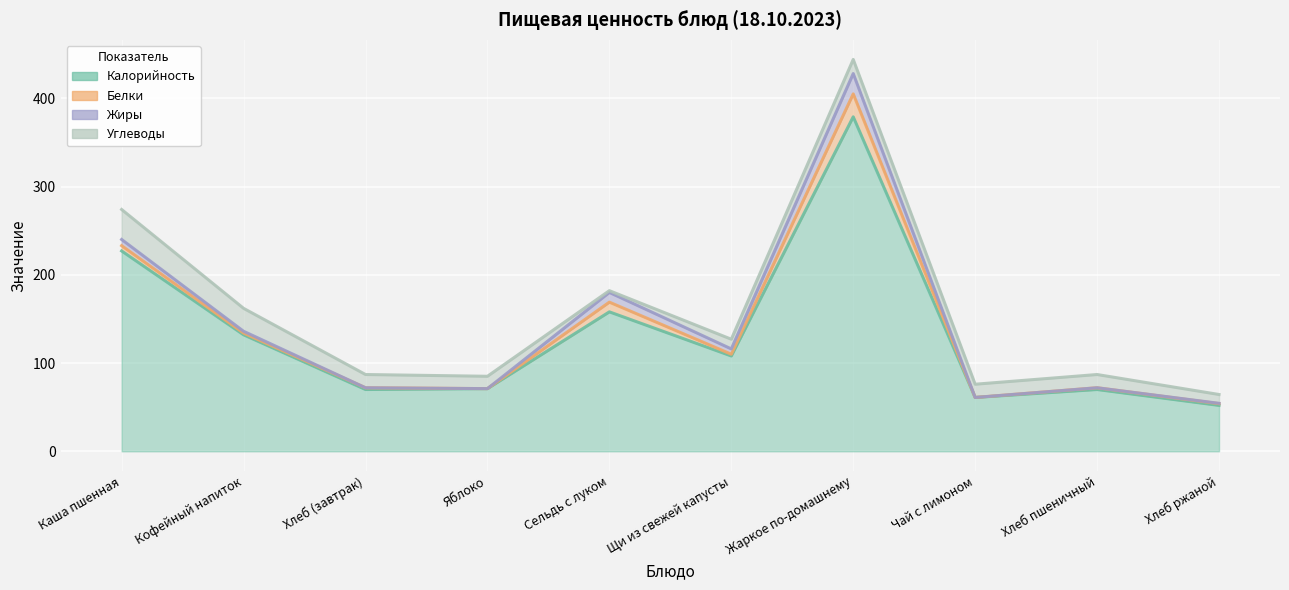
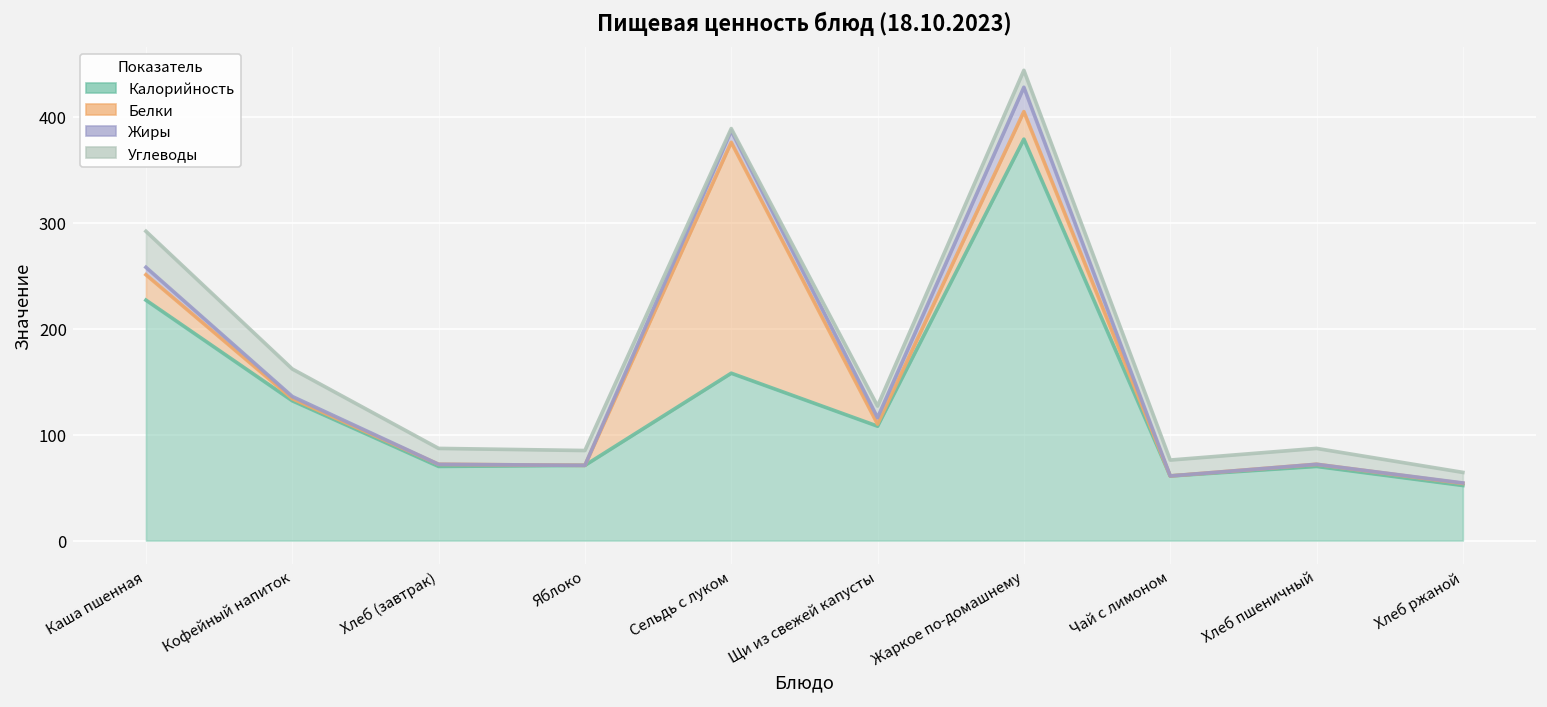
Белки, Каша пшенная: 10 -> 20
Белки, Сельдь с луком: 10 -> 220
